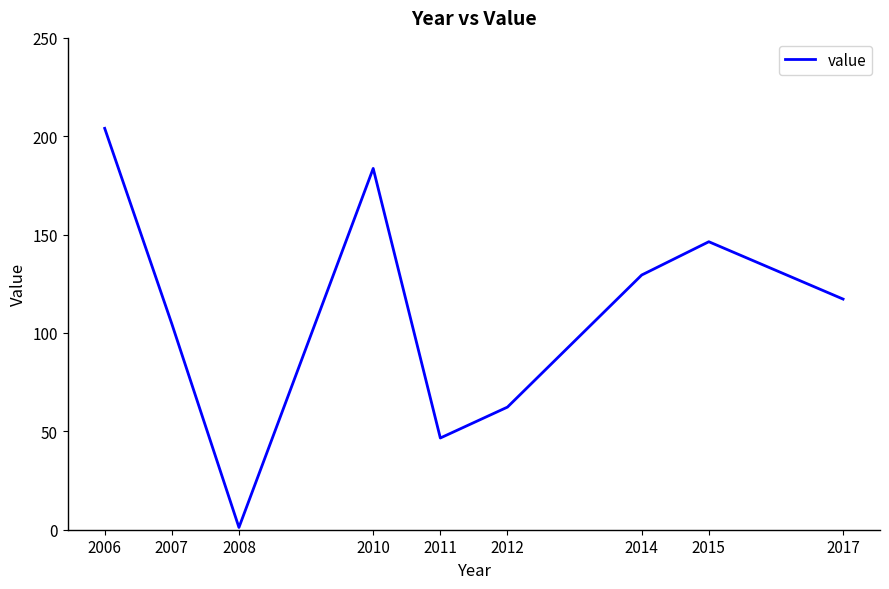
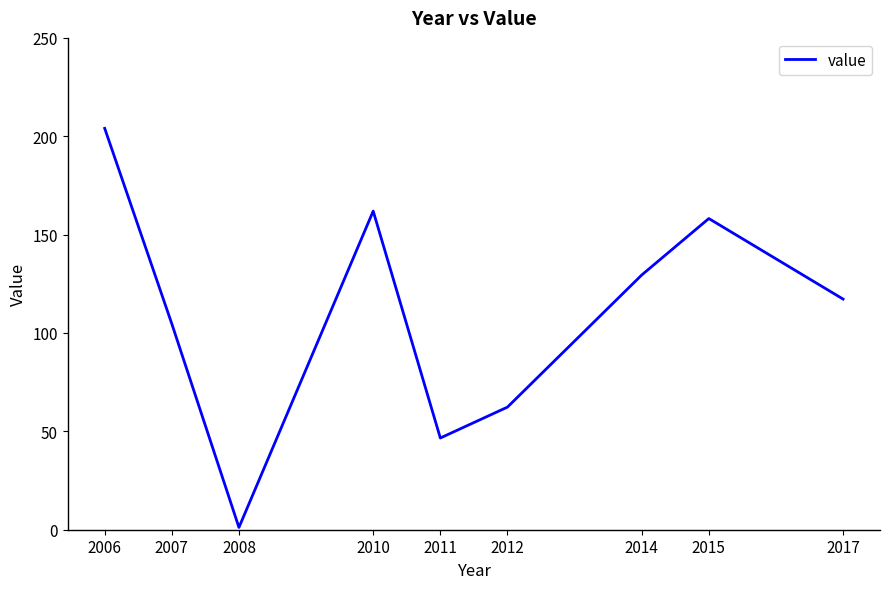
2010: 184 -> 162
2015: 146 -> 158
